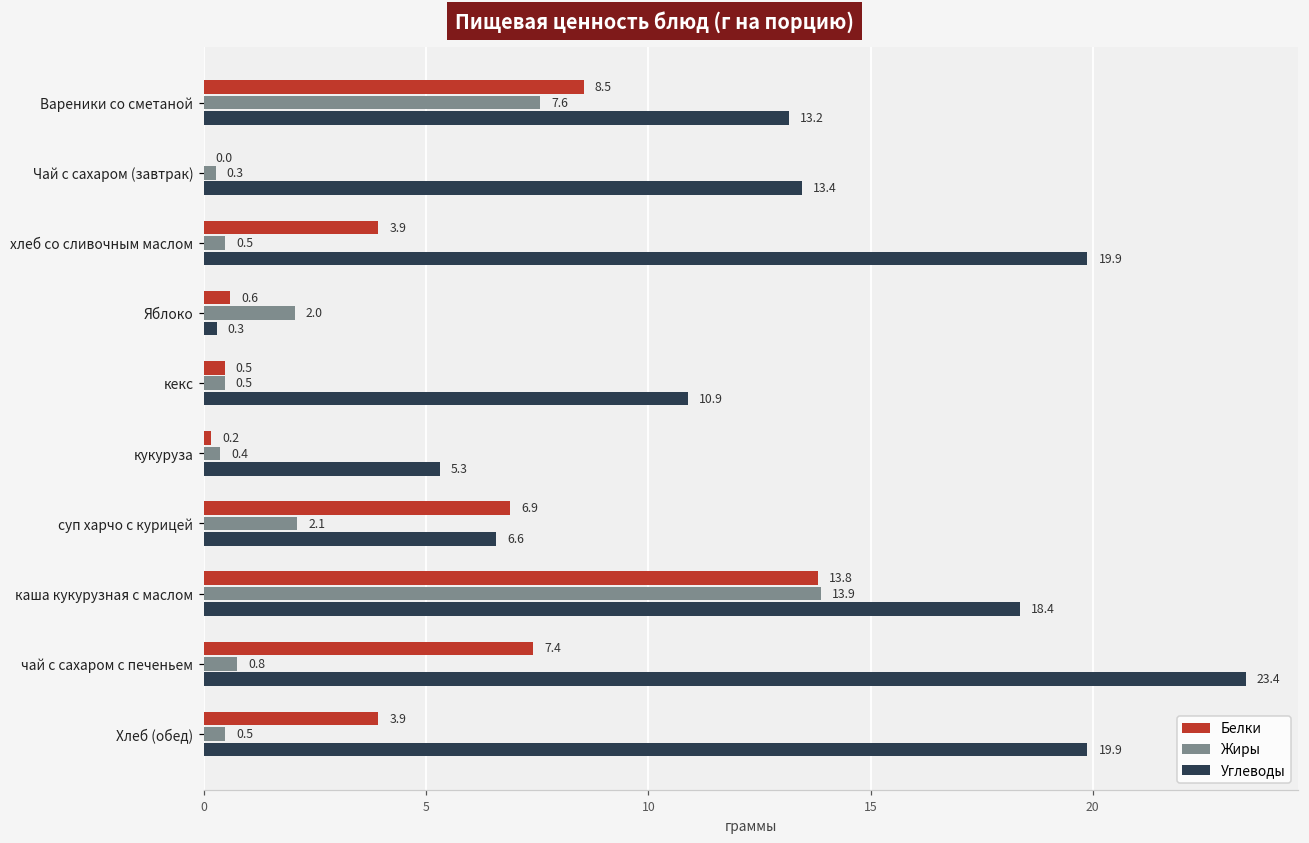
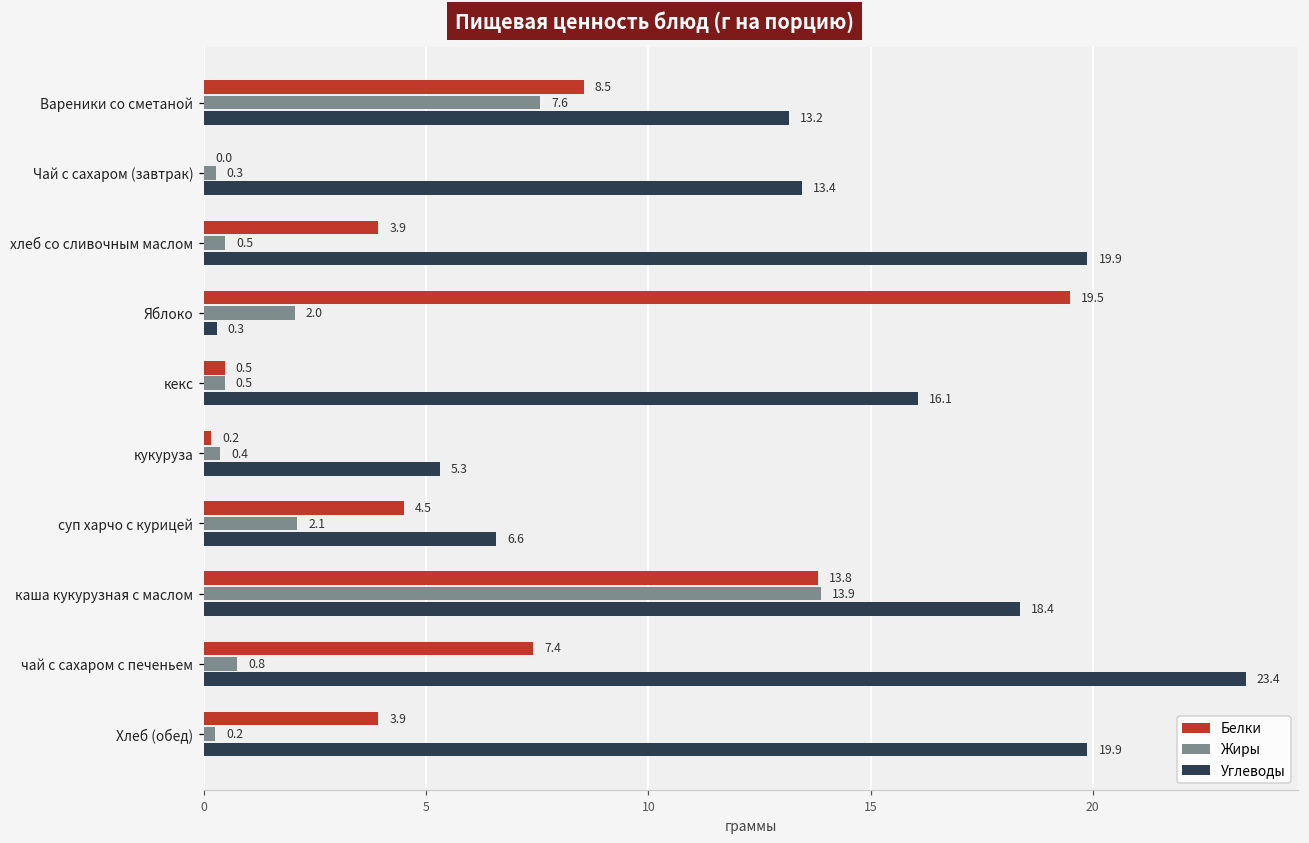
Белки, Яблоко: 0.6 -> 19.5
Углеводы, кекс: 10.9 -> 16.1
Белки, суп харчо с курицей: 6.9 -> 4.5
Жиры, Хлеб (обед): 0.5 -> 0.2
